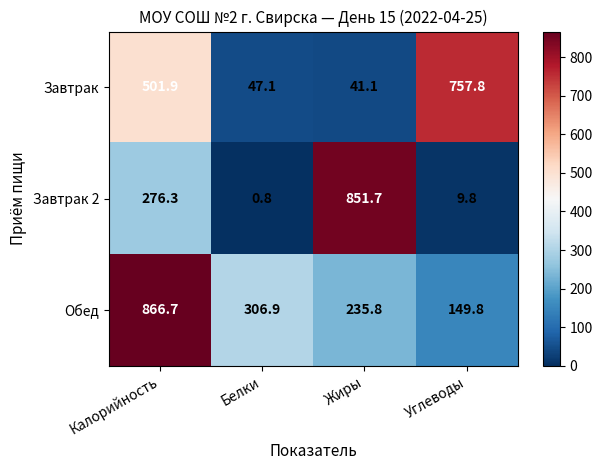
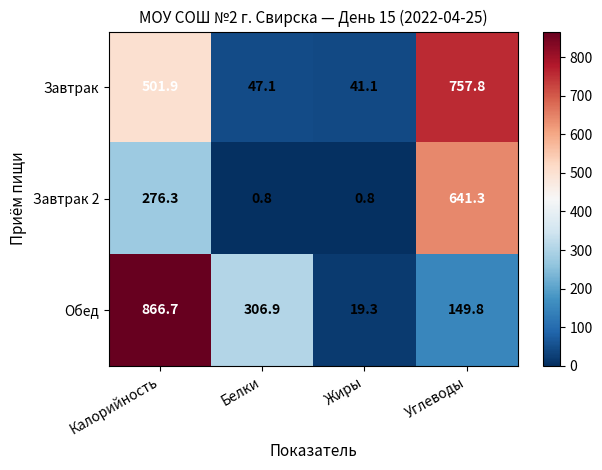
Завтрак 2, Жиры: 851.7 -> 0.8
Завтрак 2, Углеводы: 9.8 -> 641.3
Обед, Жиры: 235.8 -> 19.3
